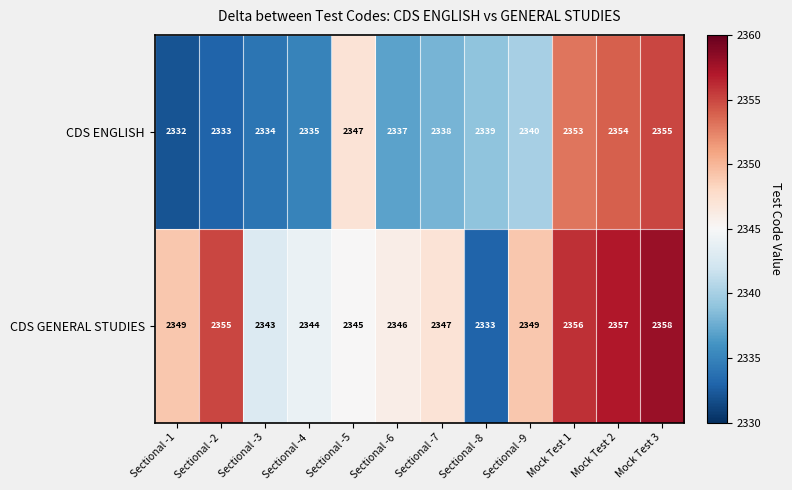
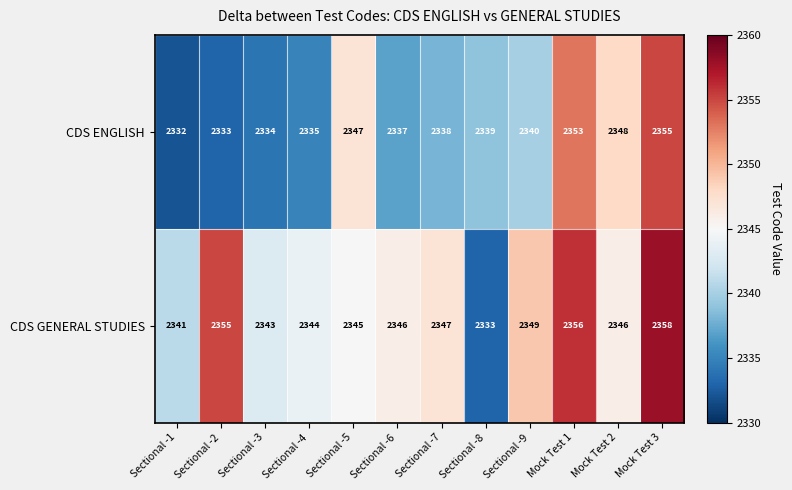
CDS ENGLISH, Mock Test 2: 2354 -> 2348
CDS GENERAL STUDIES, Sectional -1: 2349 -> 2341
CDS GENERAL STUDIES, Mock Test 2: 2357 -> 2346
